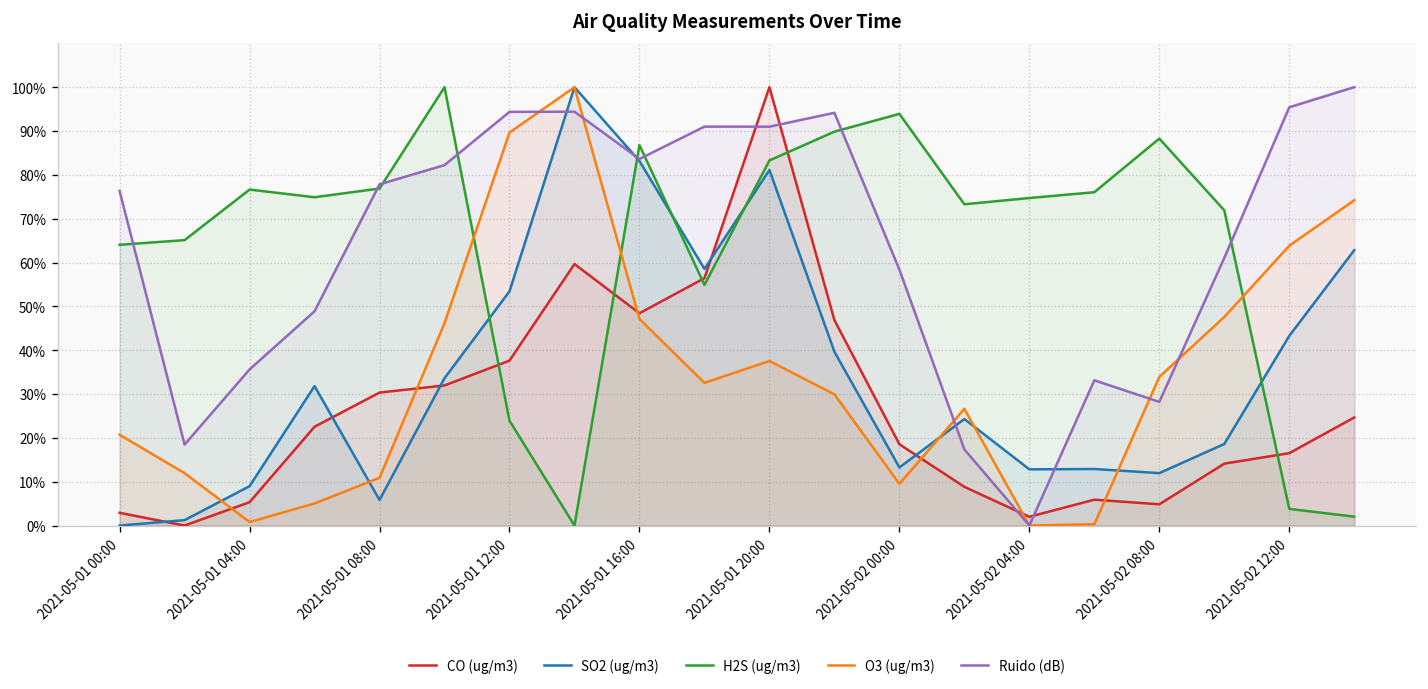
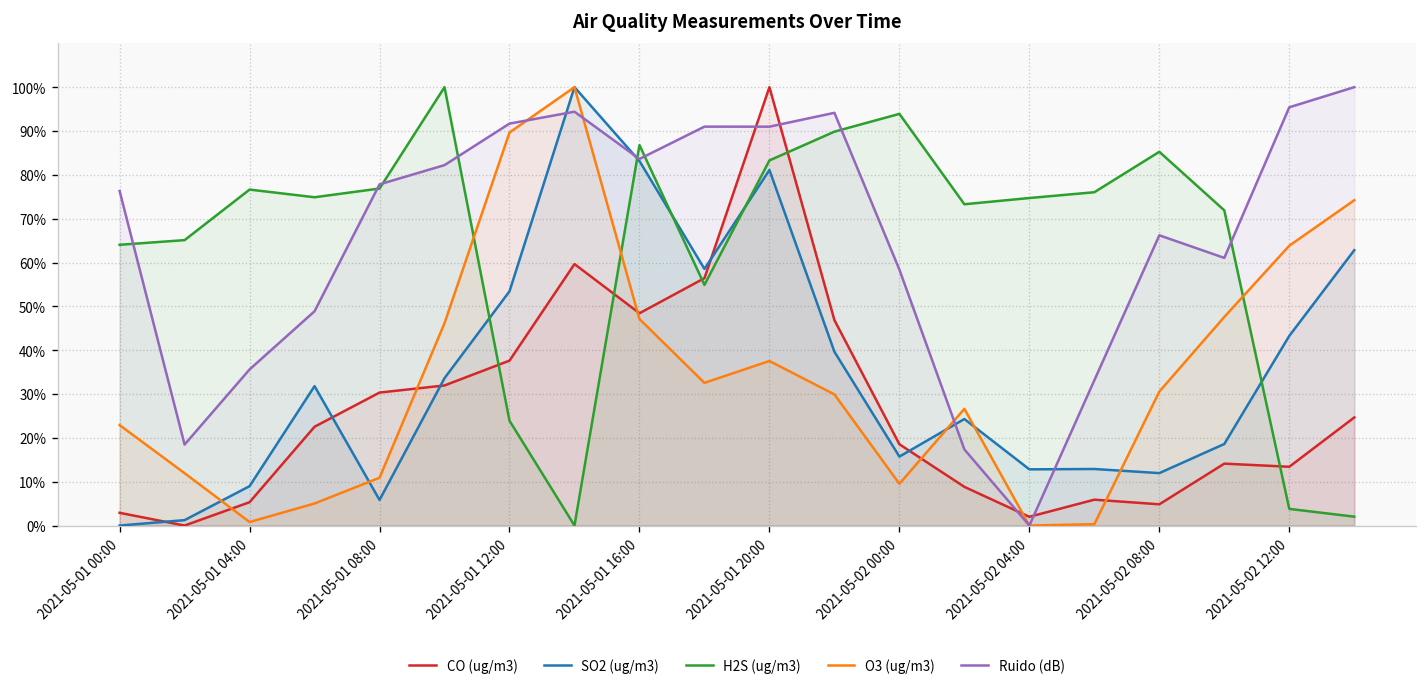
O3 (ug/m3), 2021-05-01 00:00: 21% -> 23%
Ruido (dB), 2021-05-01 12:00: 94% -> 92%
SO2 (ug/m3), 2021-05-02 00:00: 13% -> 16%
H2S (ug/m3), 2021-05-02 08:00: 88% -> 85%
O3 (ug/m3), 2021-05-02 08:00: 34% -> 31%
Ruido (dB), 2021-05-02 08:00: 28% -> 66%
CO (ug/m3), 2021-05-02 12:00: 17% -> 13%
